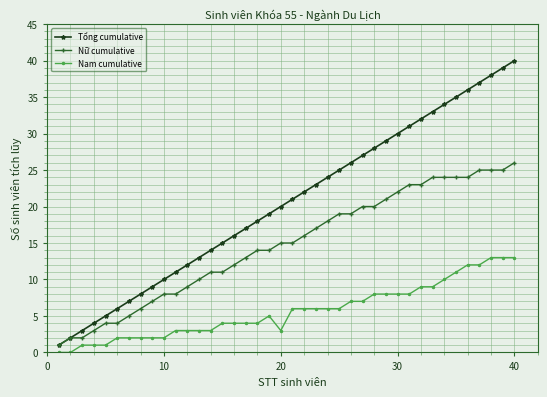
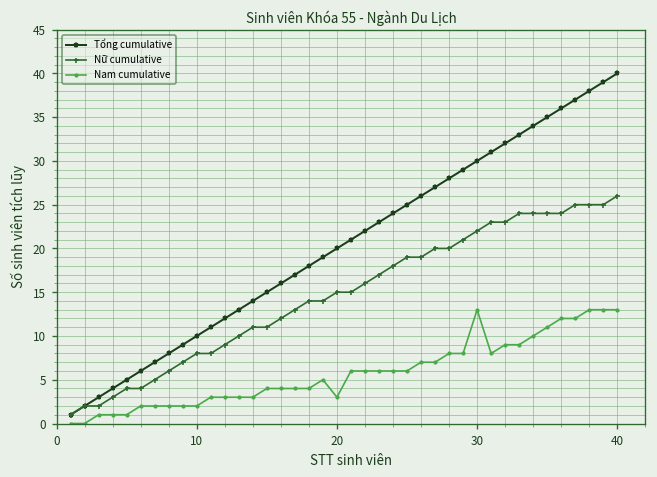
Nam cumulative, 30: 8 -> 13
